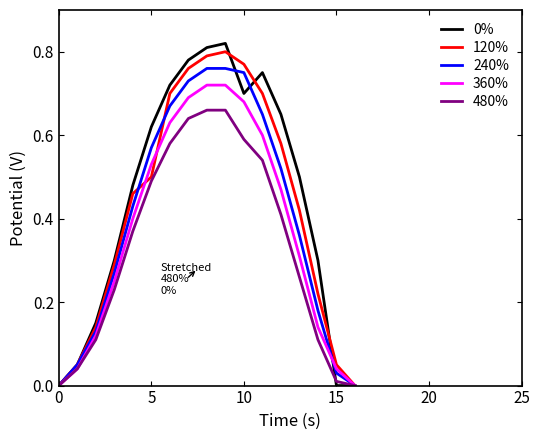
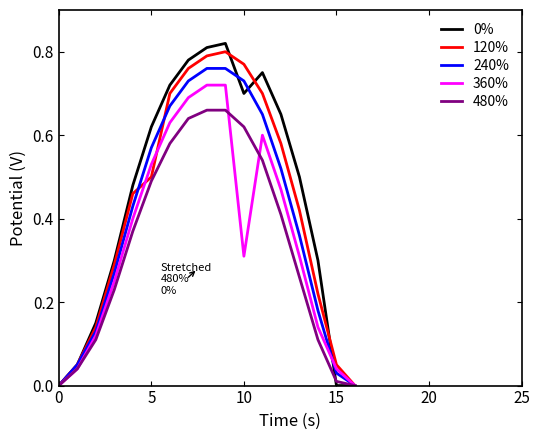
240%, 10: 0.75 -> 0.73
360%, 10: 0.68 -> 0.31
480%, 10: 0.59 -> 0.62
